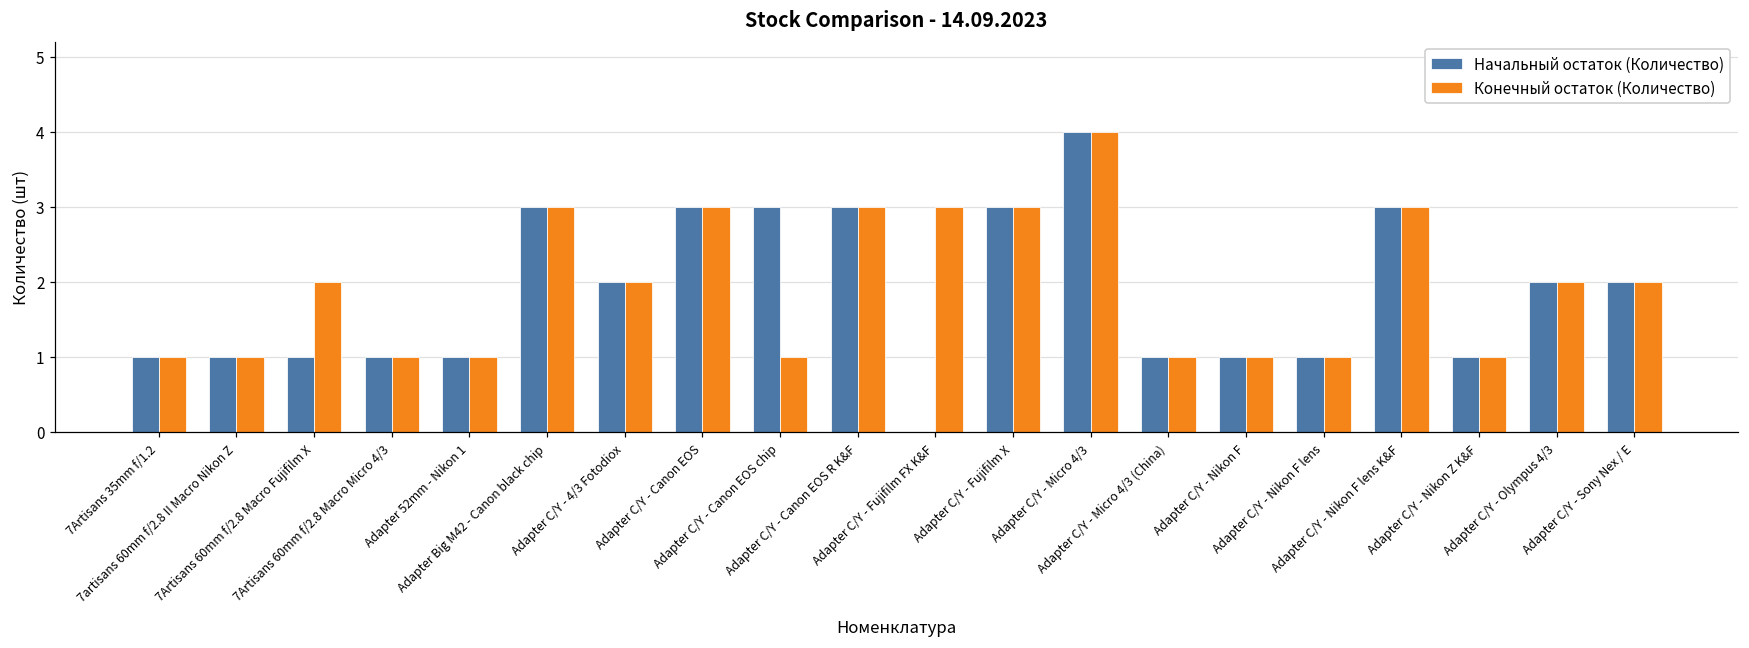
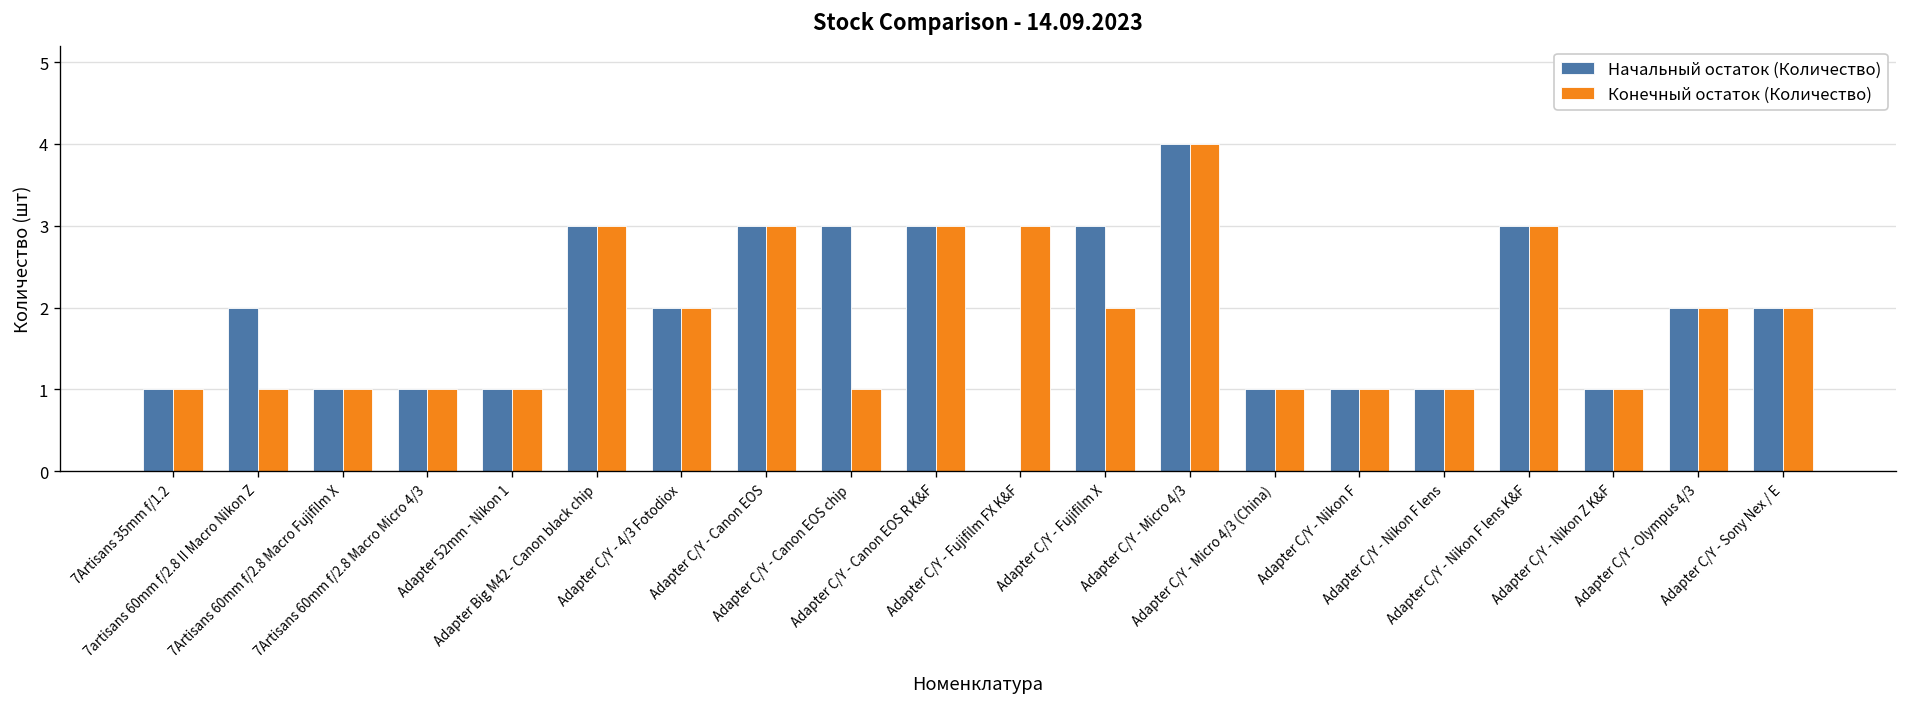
Начальный остаток (Количество), 7artisans 60mm f/2.8 II Macro Nikon Z: 1 -> 2
Конечный остаток (Количество), 7Artisans 60mm f/2.8 Macro Fujifilm X: 2 -> 1
Конечный остаток (Количество), Adapter C/Y - Fujifilm X: 3 -> 2
